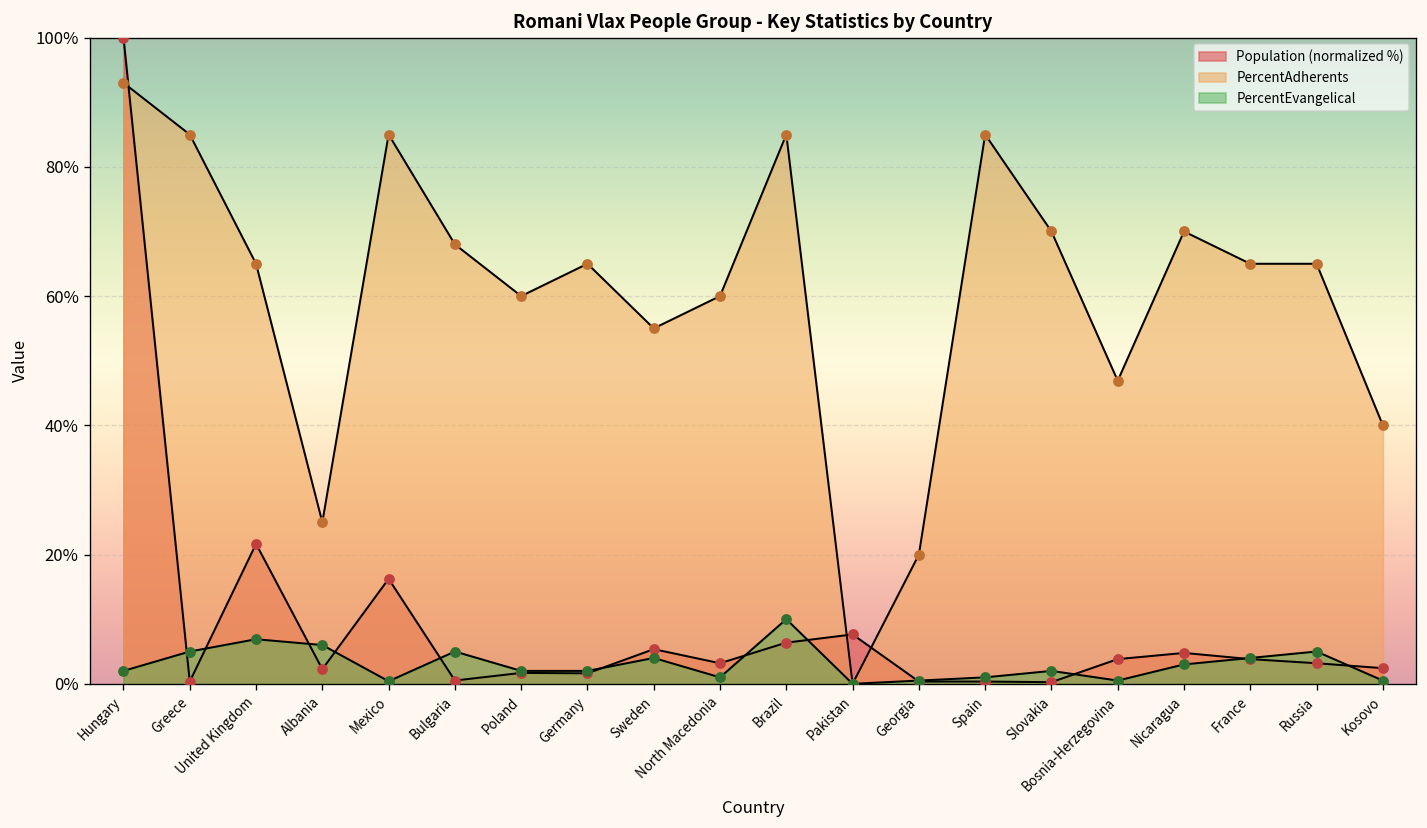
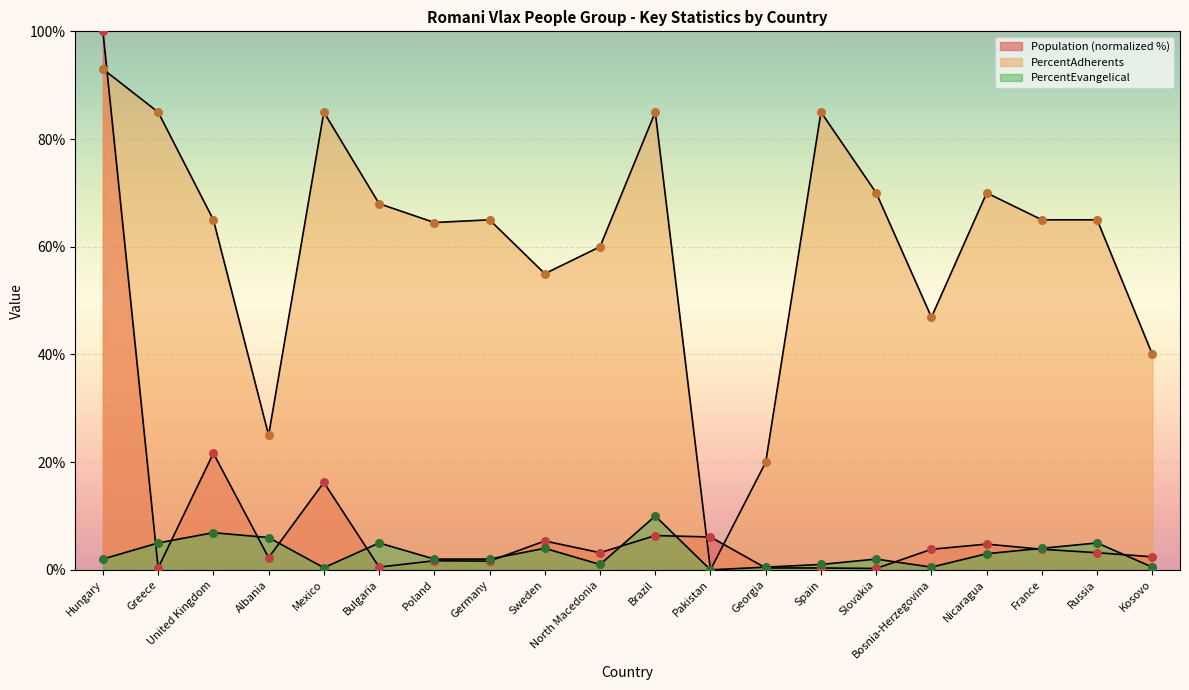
PercentAdherents, Poland: 60% -> 65%
Population (normalized %), Pakistan: 8% -> 6%
